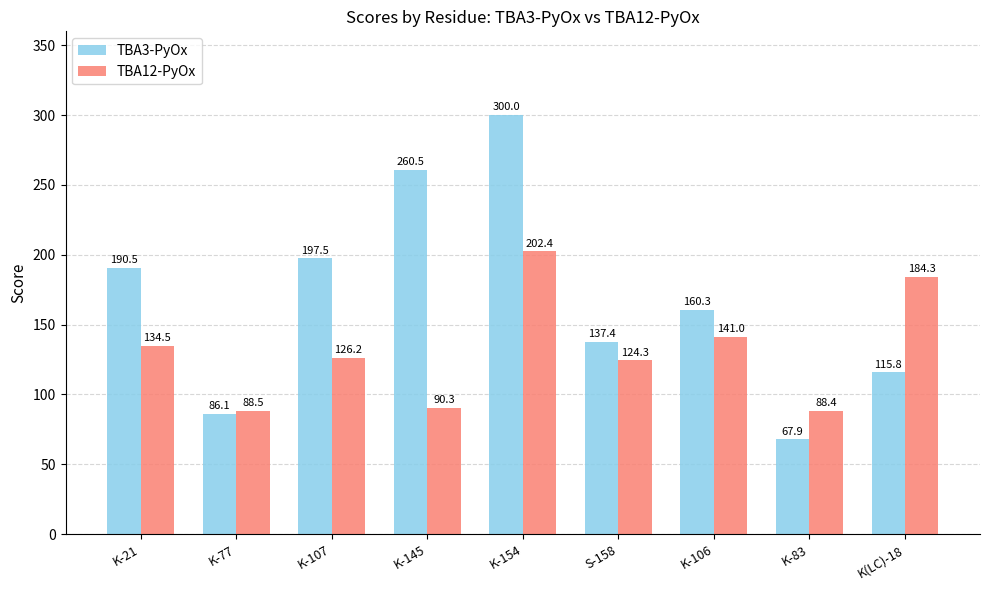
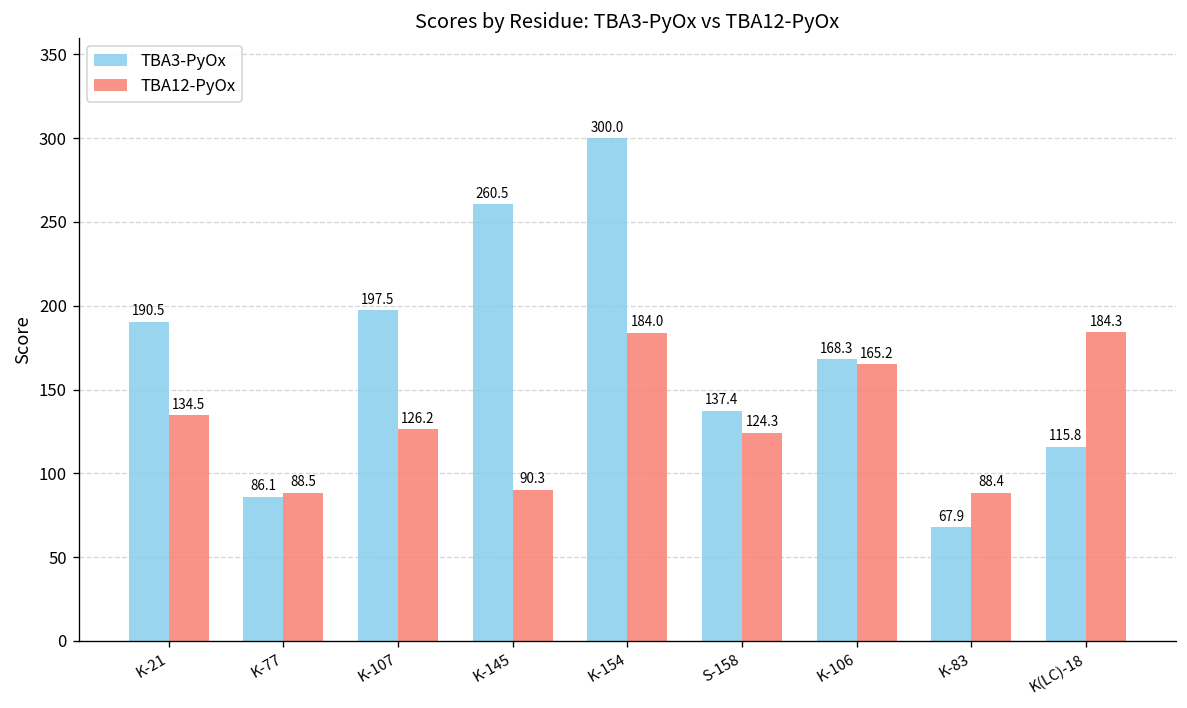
TBA12-PyOx, K-154: 202.4 -> 184.0
TBA3-PyOx, K-106: 160.3 -> 168.3
TBA12-PyOx, K-106: 141.0 -> 165.2
